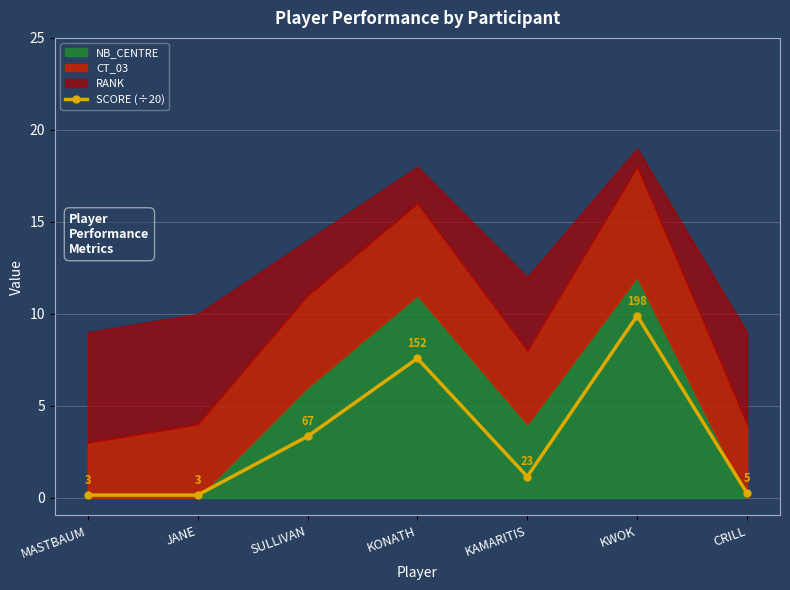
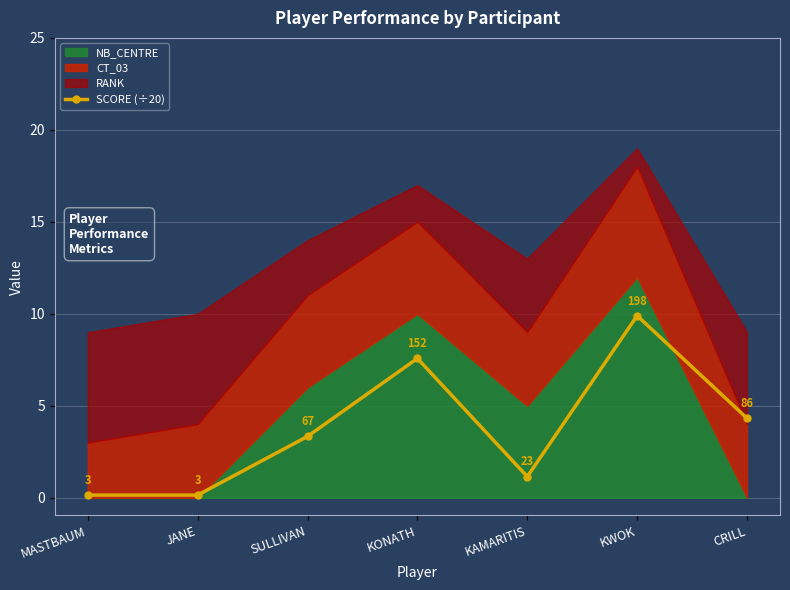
NB_CENTRE, KONATH: 11 -> 10
NB_CENTRE, KAMARITIS: 4 -> 5
SCORE (÷20), CRILL: 5 -> 86
